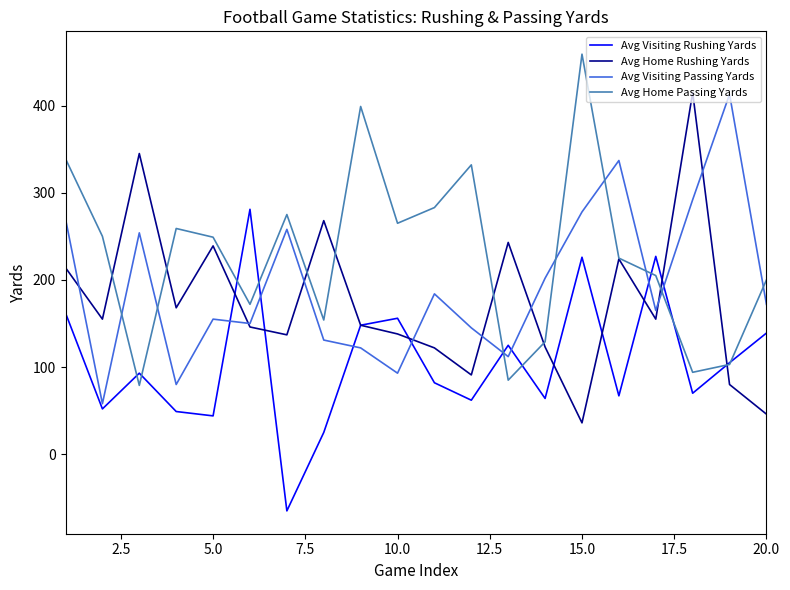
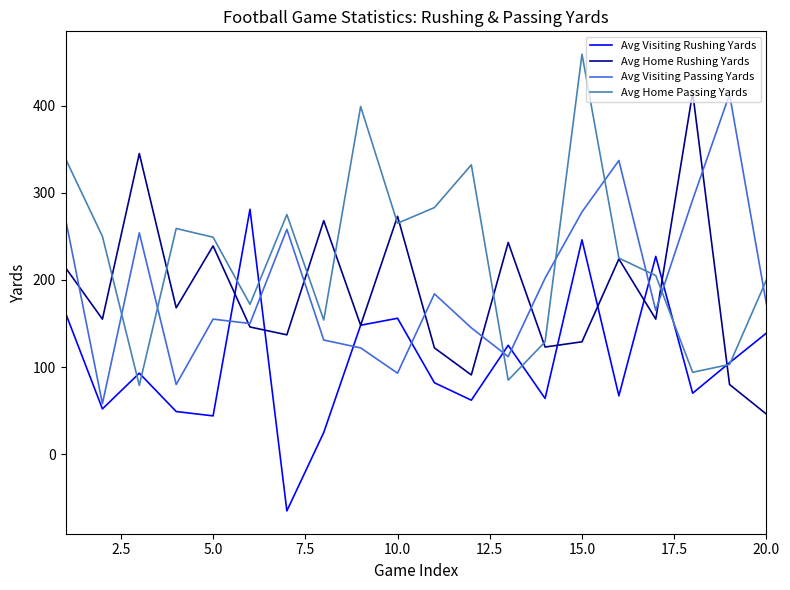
Avg Home Rushing Yards, 10.0: 140 -> 270
Avg Visiting Rushing Yards, 15.0: 230 -> 250
Avg Home Rushing Yards, 15.0: 40 -> 130
